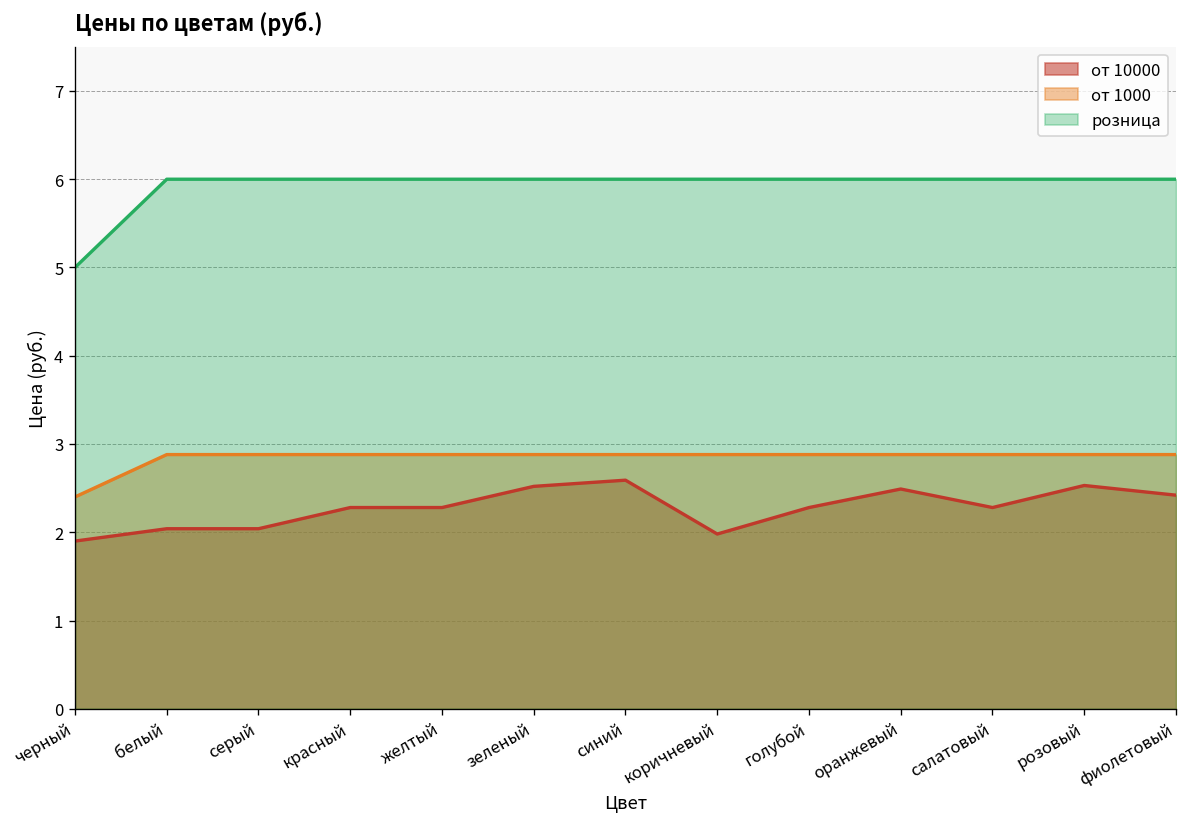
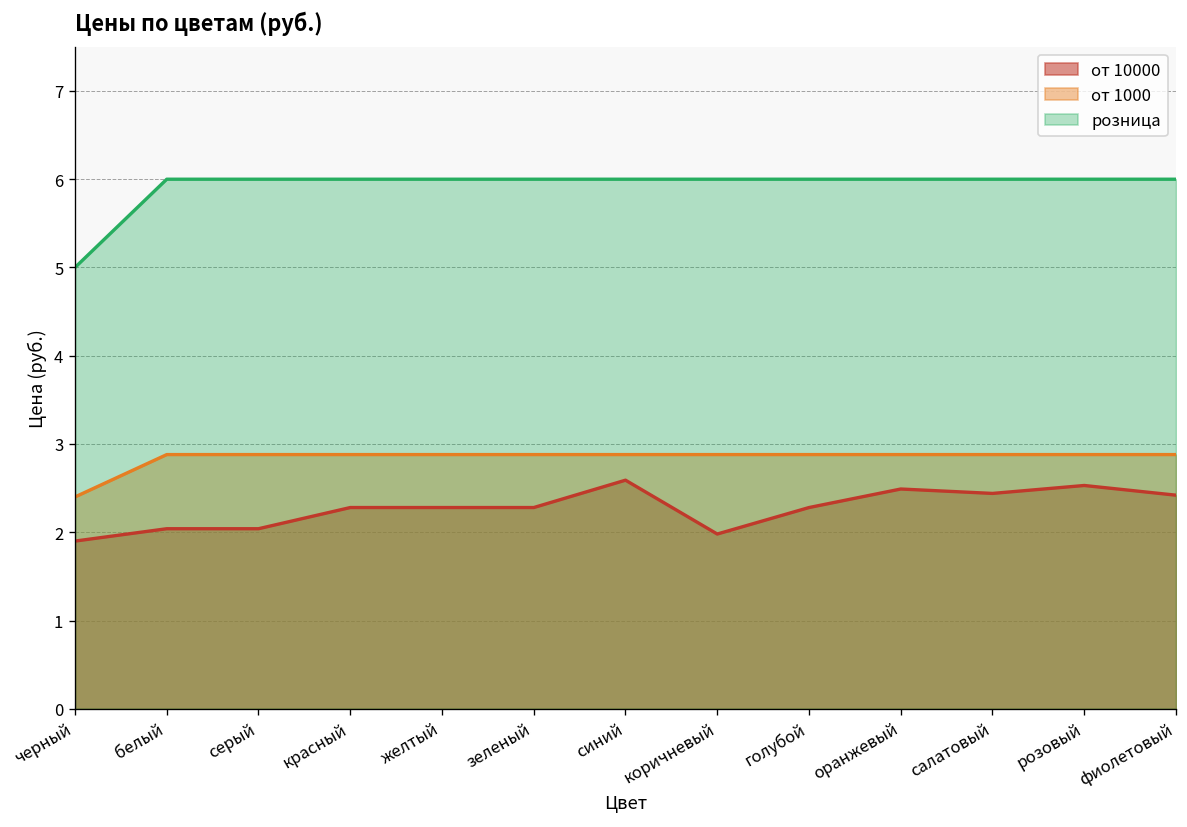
от 10000, зеленый: 2.5 -> 2.3
от 10000, салатовый: 2.3 -> 2.4
